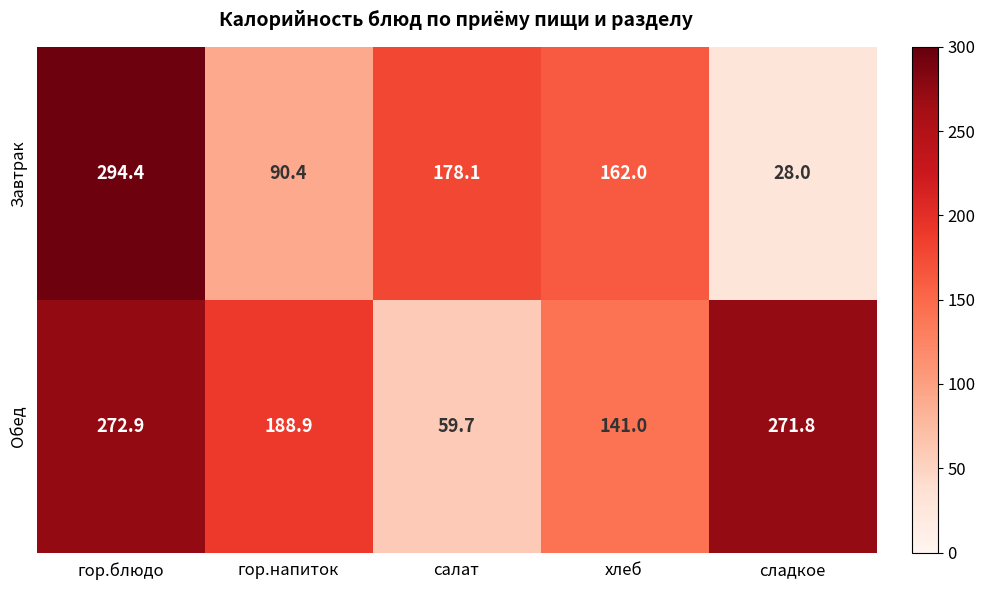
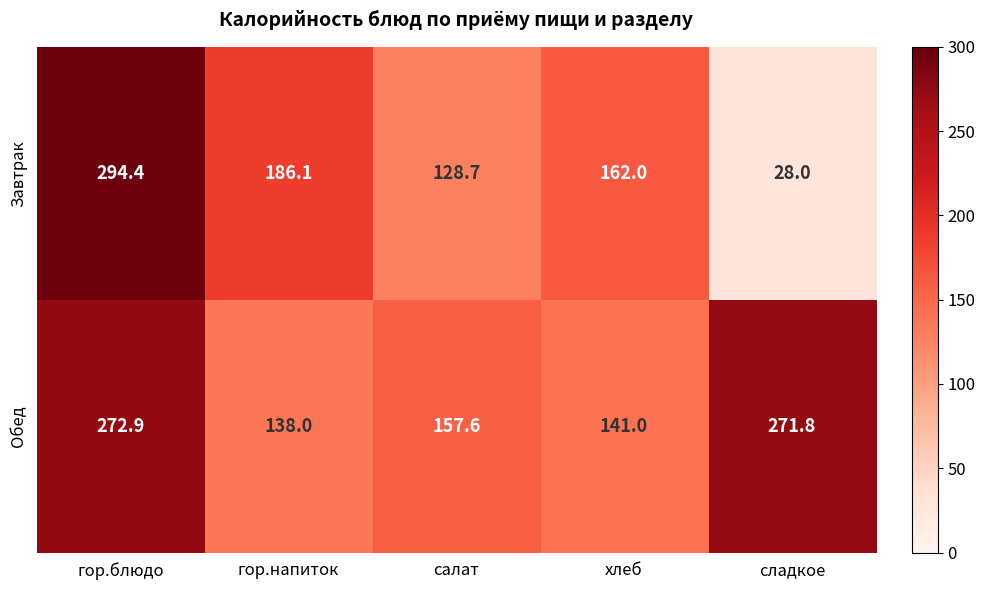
Завтрак, гор.напиток: 90.4 -> 186.1
Завтрак, салат: 178.1 -> 128.7
Обед, гор.напиток: 188.9 -> 138.0
Обед, салат: 59.7 -> 157.6
